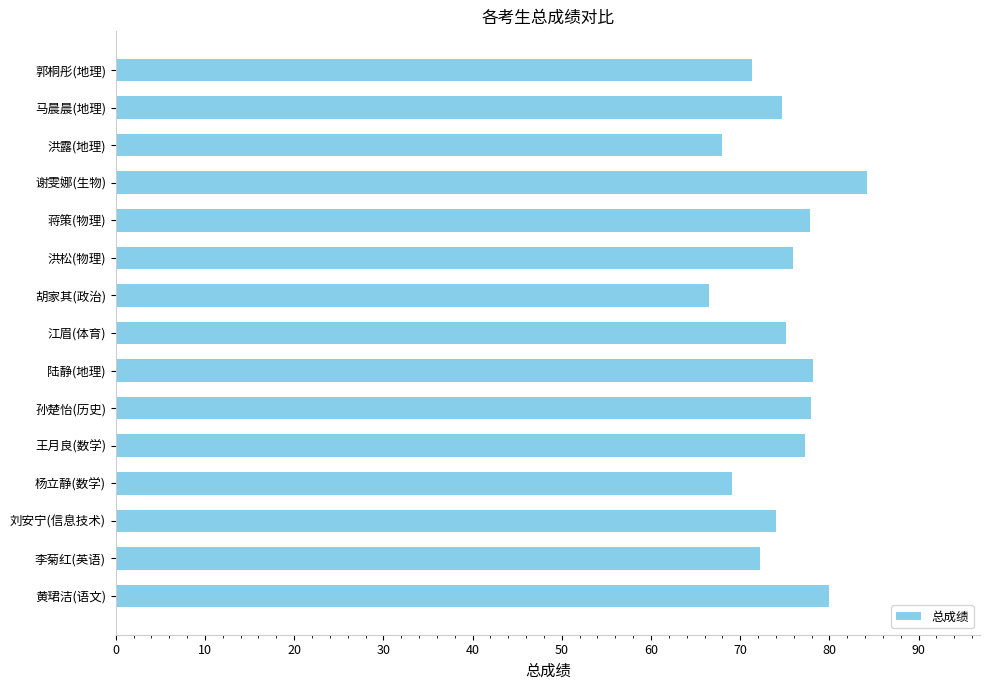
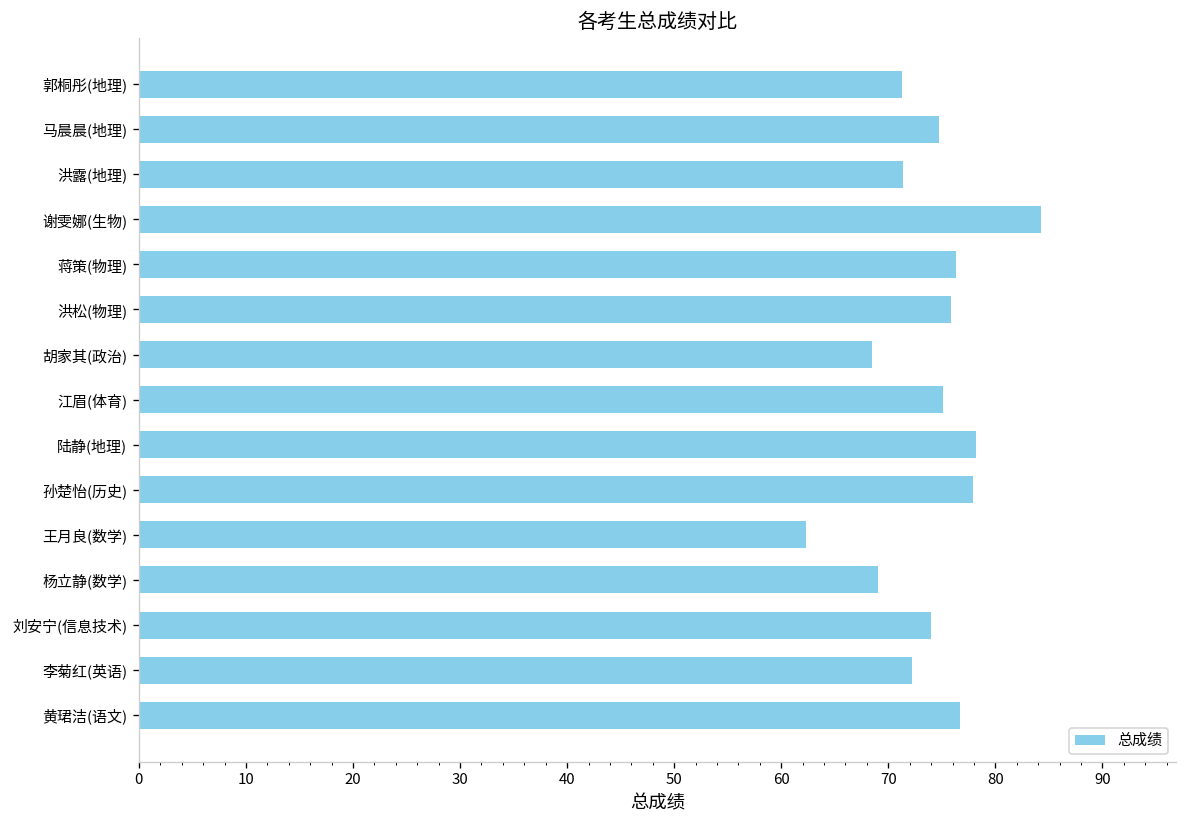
洪露(地理): 68 -> 71
蒋策(物理): 78 -> 76
胡家其(政治): 66 -> 68
王月良(数学): 77 -> 62
黄珺洁(语文): 80 -> 77
